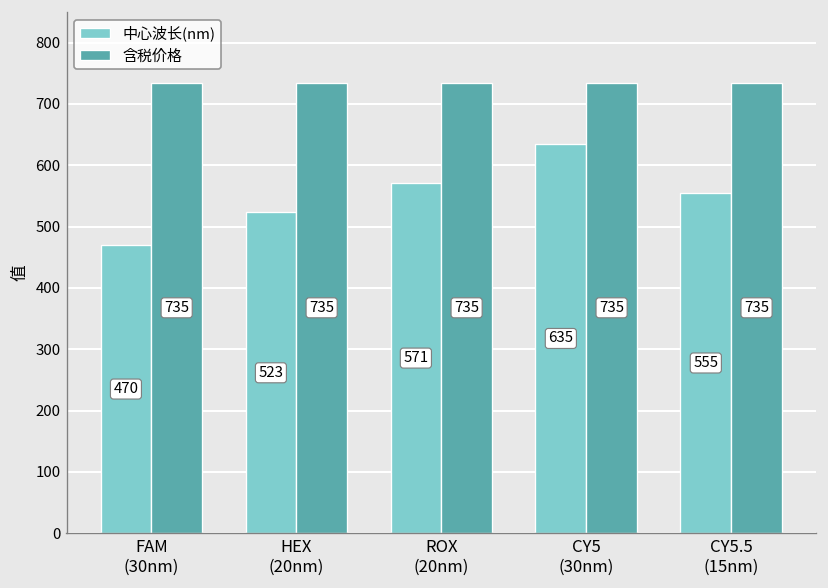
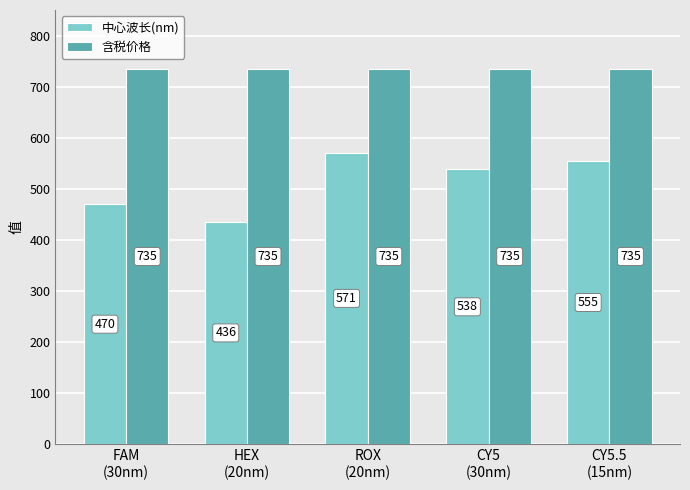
中心波长(nm), HEX (20nm): 523 -> 436
中心波长(nm), CY5 (30nm): 635 -> 538
